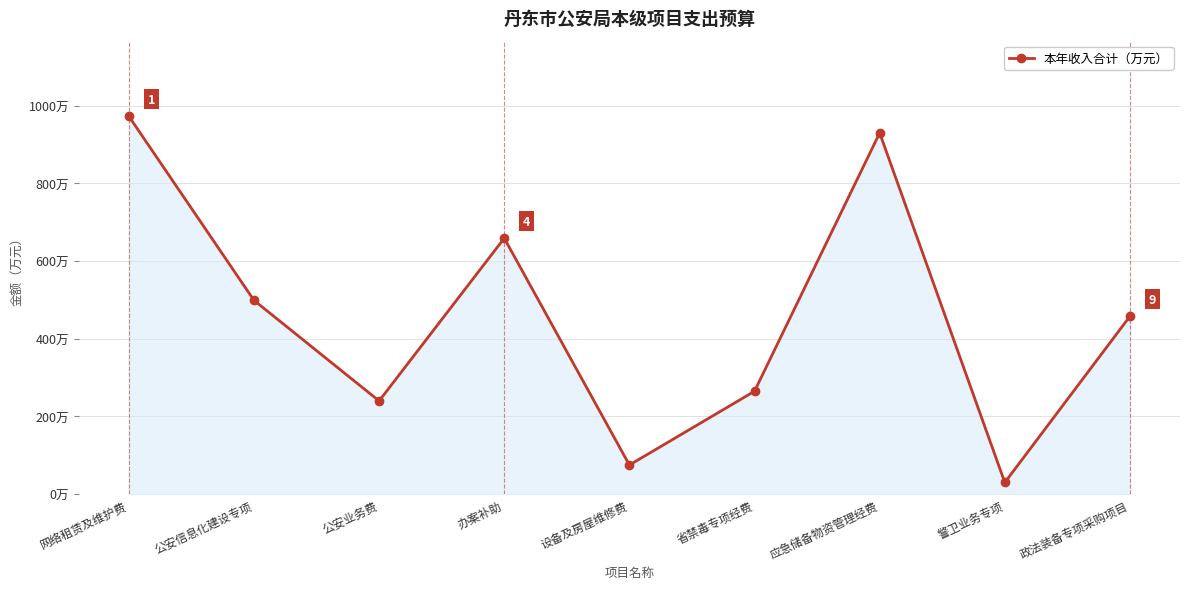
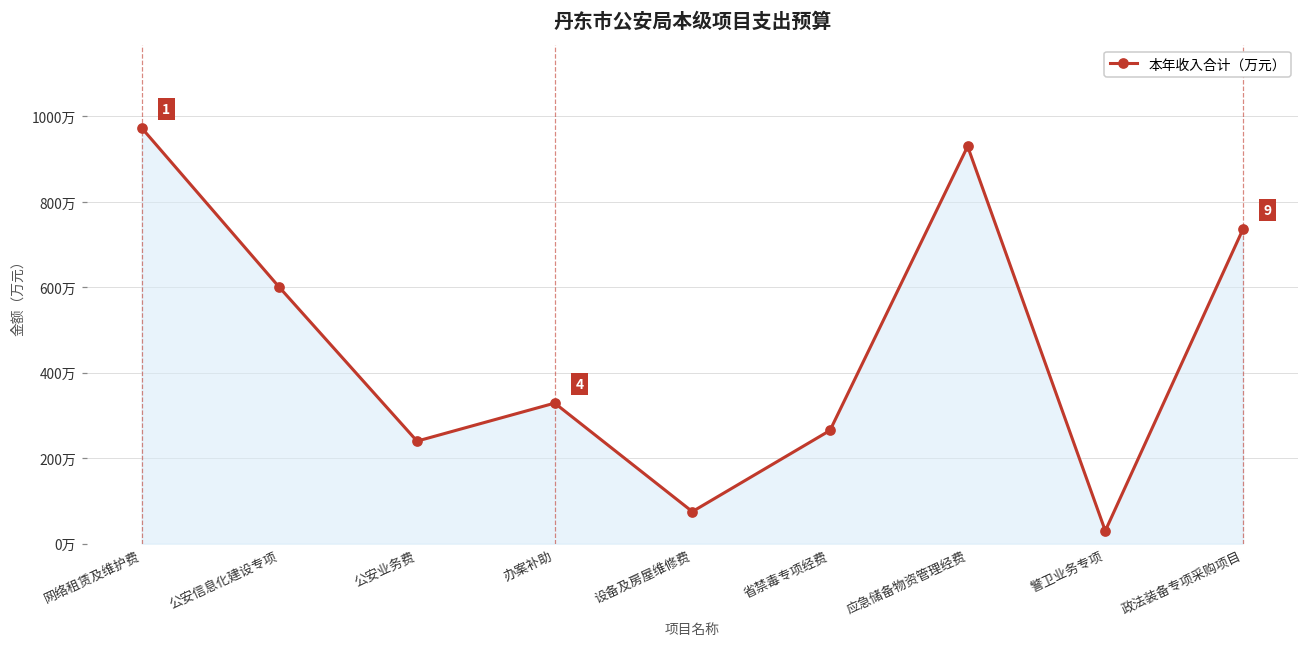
公安信息化建设专项: 500万 -> 600万
办案补助: 660万 -> 330万
政法装备专项采购项目: 460万 -> 740万
